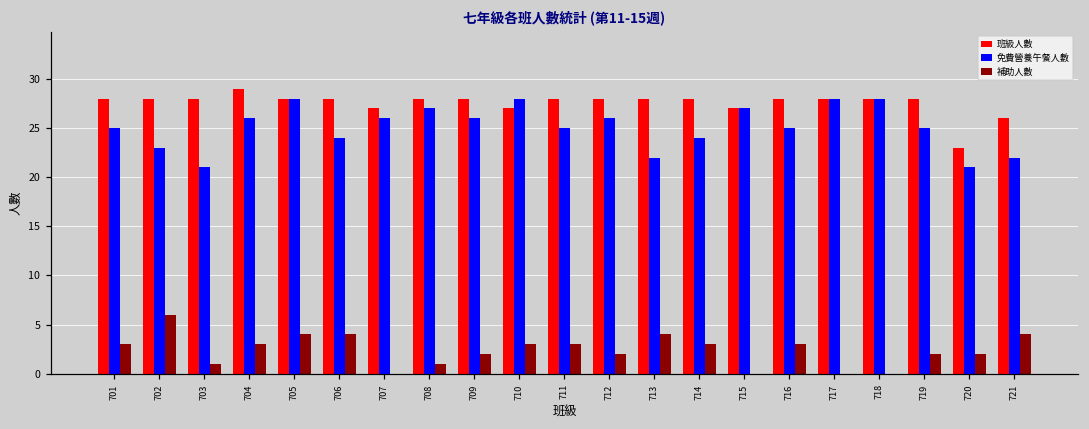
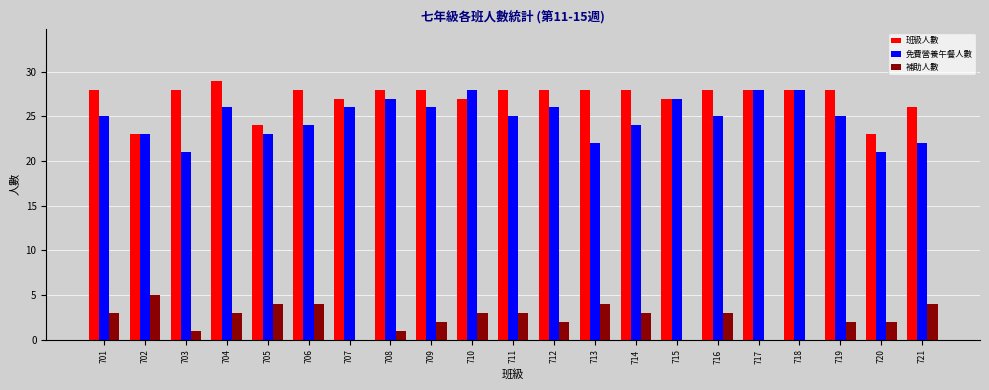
班級人數, 702: 28 -> 23
補助人數, 702: 6 -> 5
班級人數, 705: 28 -> 24
免費營養午餐人數, 705: 28 -> 23
